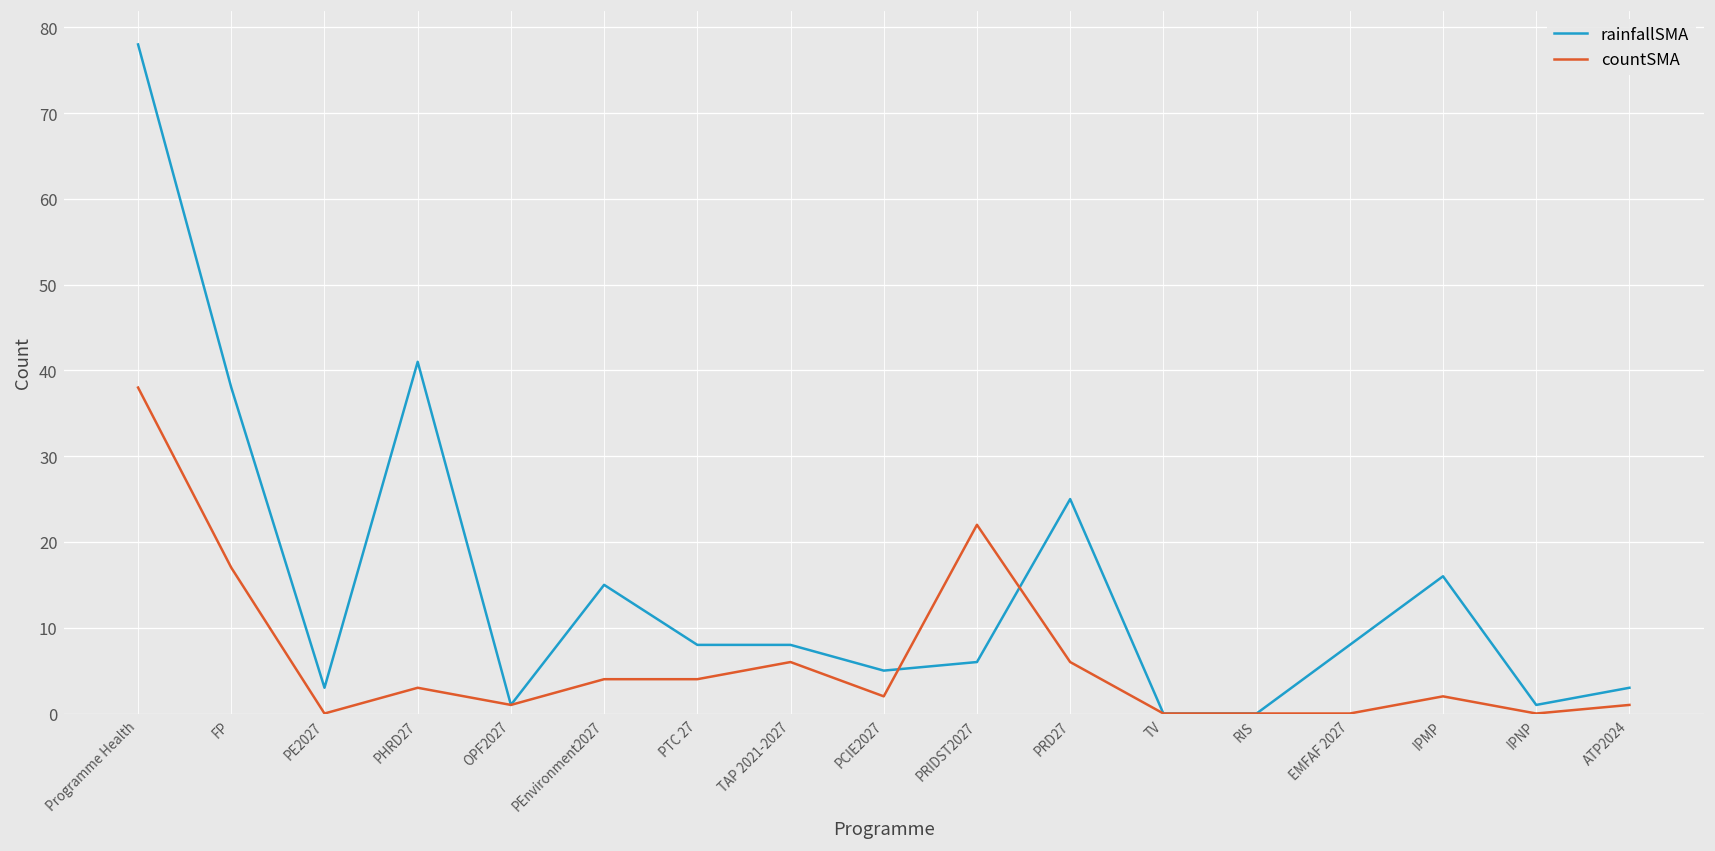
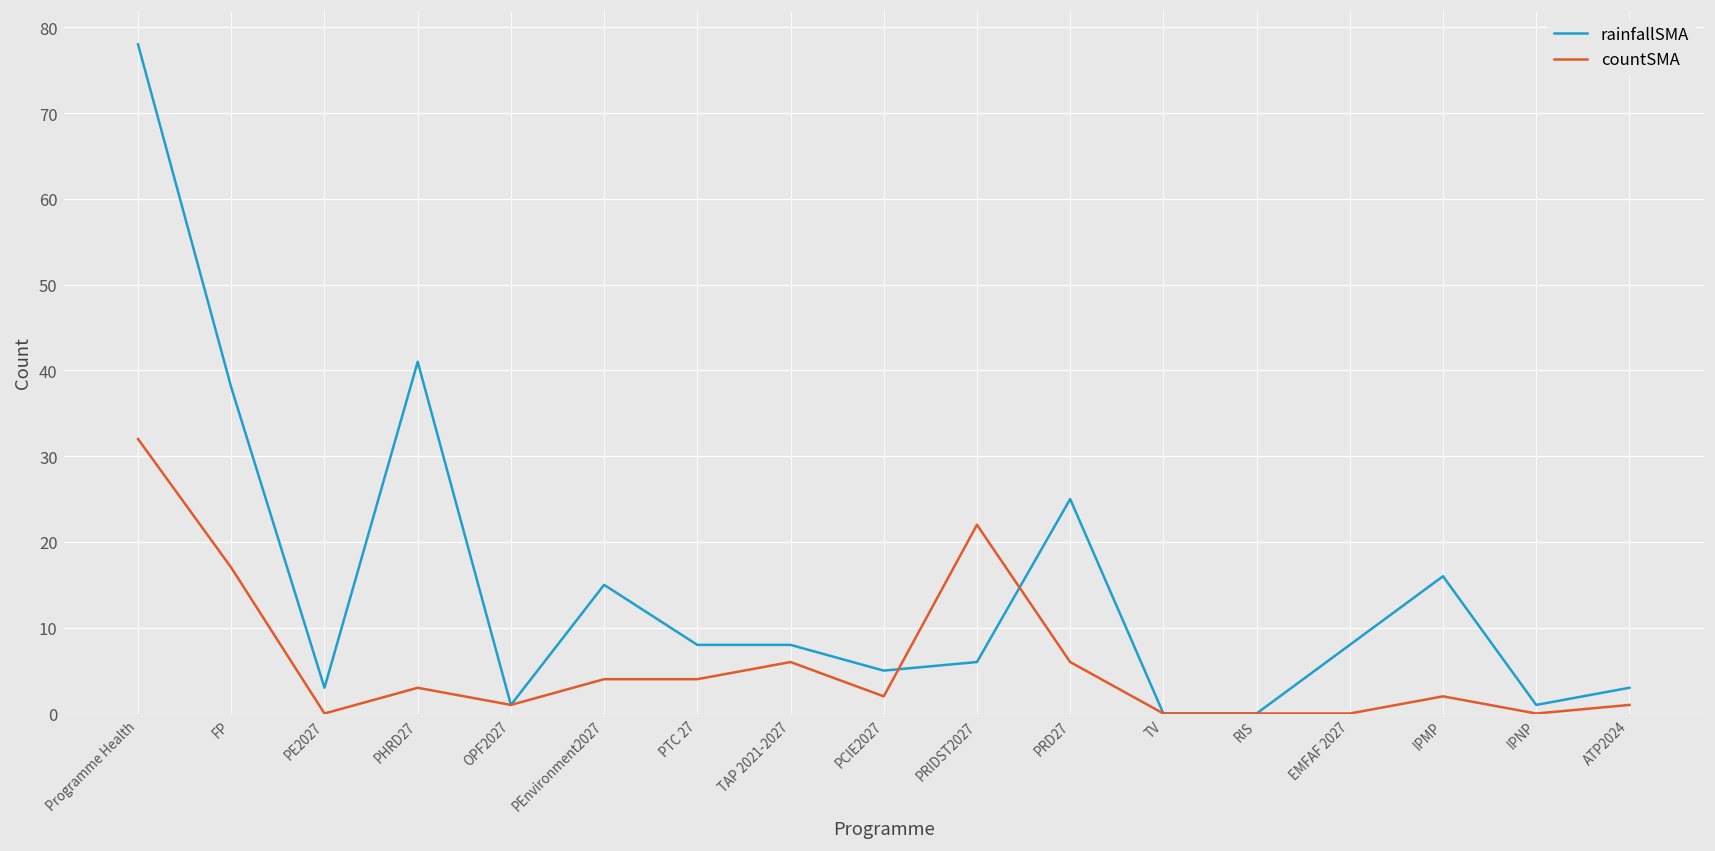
countSMA, Programme Health: 38 -> 32
